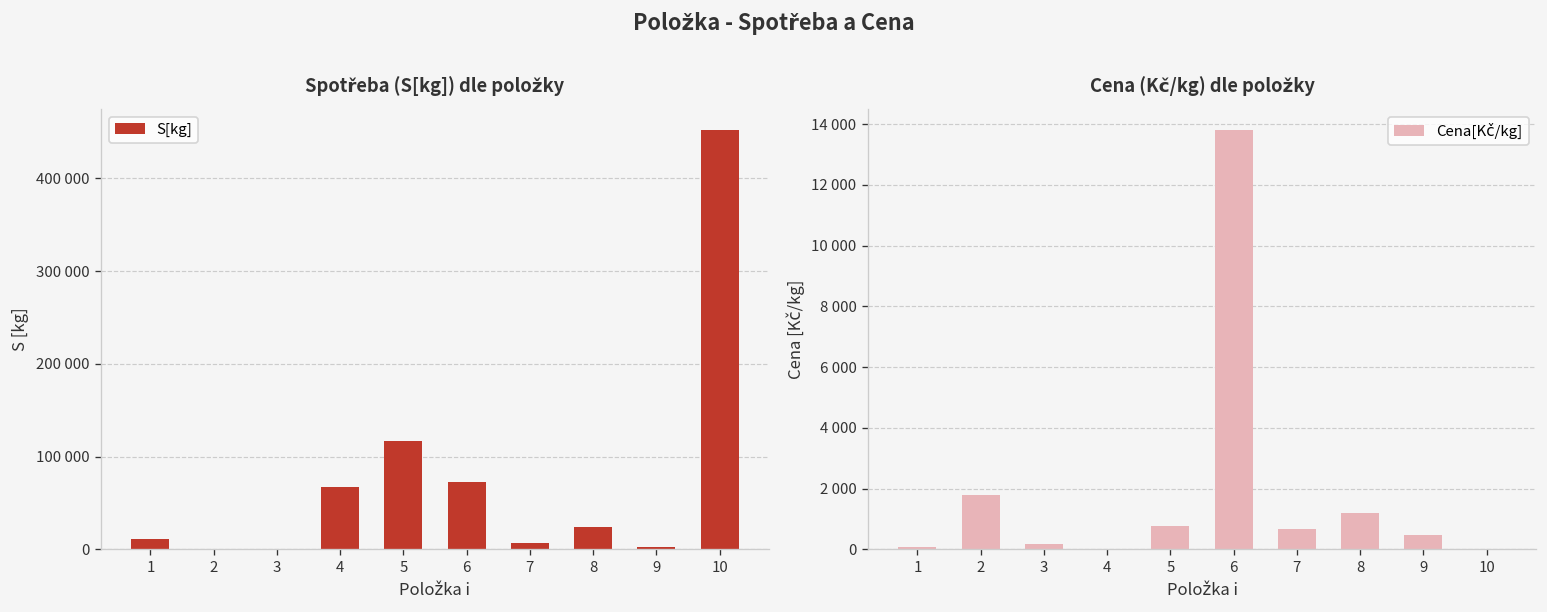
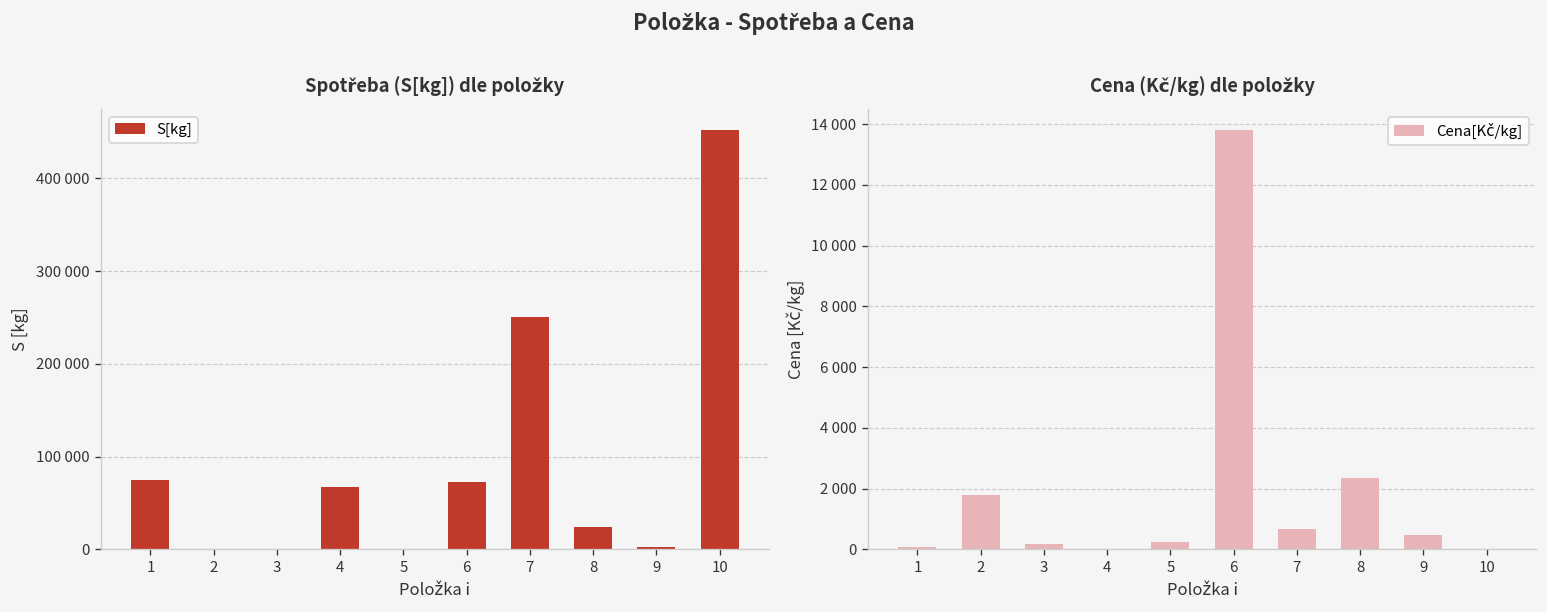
Spotřeba (S[kg]) dle položky, 1: 10000 -> 70000
Spotřeba (S[kg]) dle položky, 5: 120000 -> 0
Spotřeba (S[kg]) dle položky, 7: 10000 -> 250000
Cena (Kč/kg) dle položky, 5: 800 -> 200
Cena (Kč/kg) dle položky, 8: 1200 -> 2400
